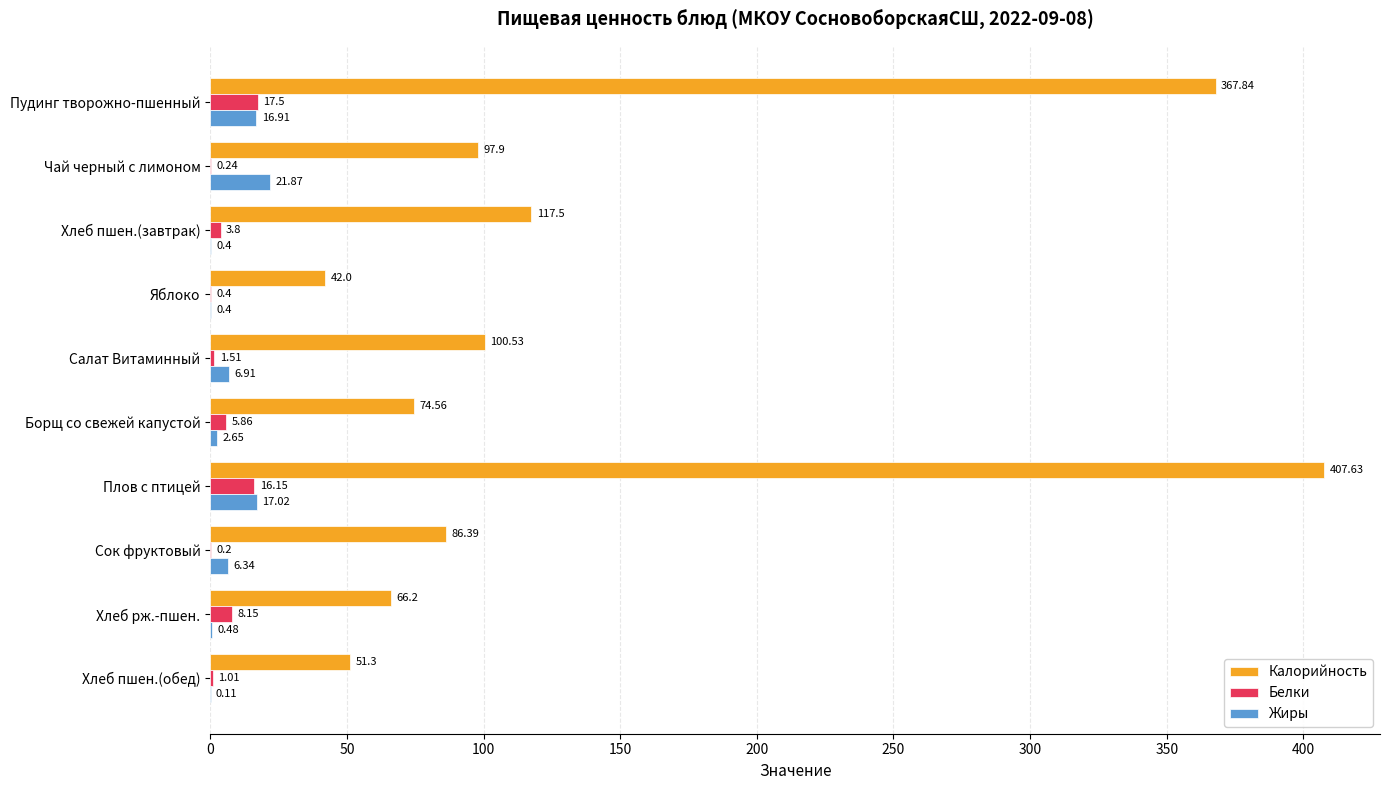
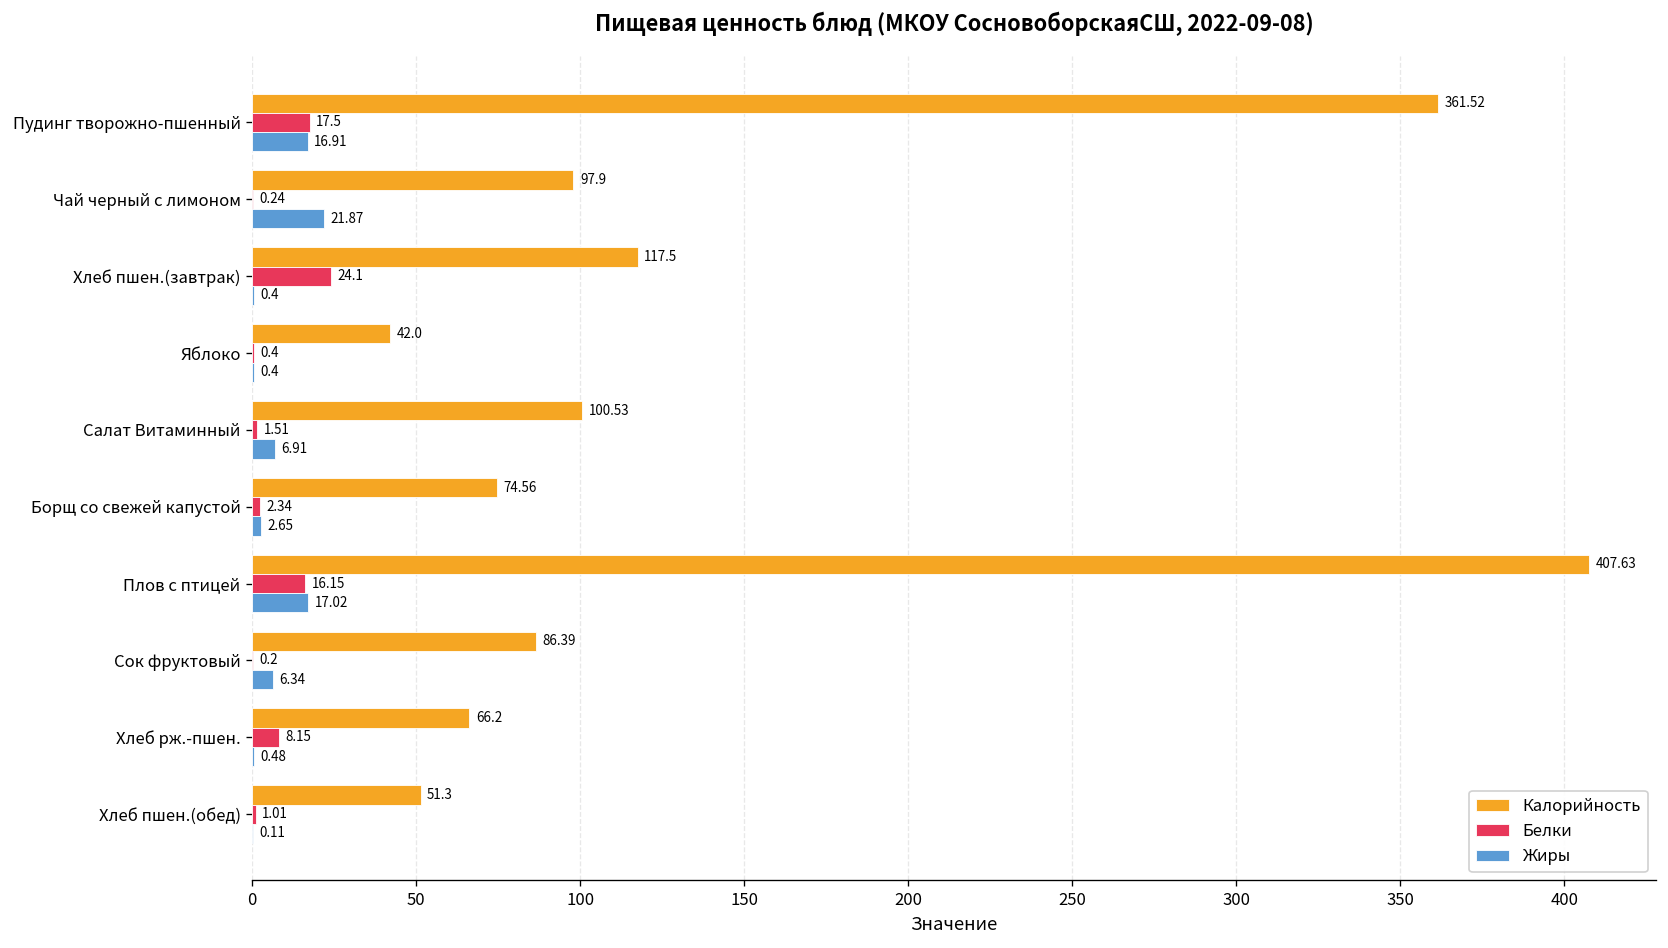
Калорийность, Пудинг творожно-пшенный: 367.84 -> 361.52
Белки, Хлеб пшен.(завтрак): 3.8 -> 24.1
Белки, Борщ со свежей капустой: 5.86 -> 2.34
